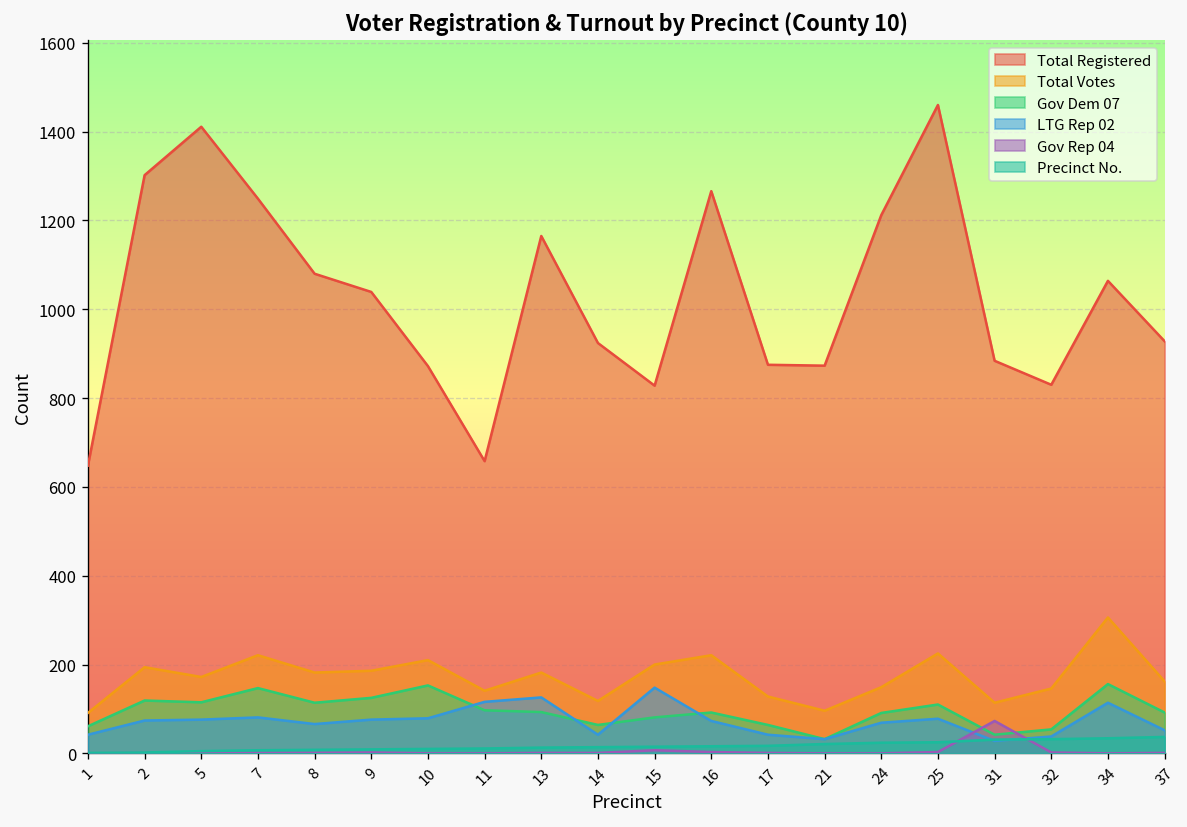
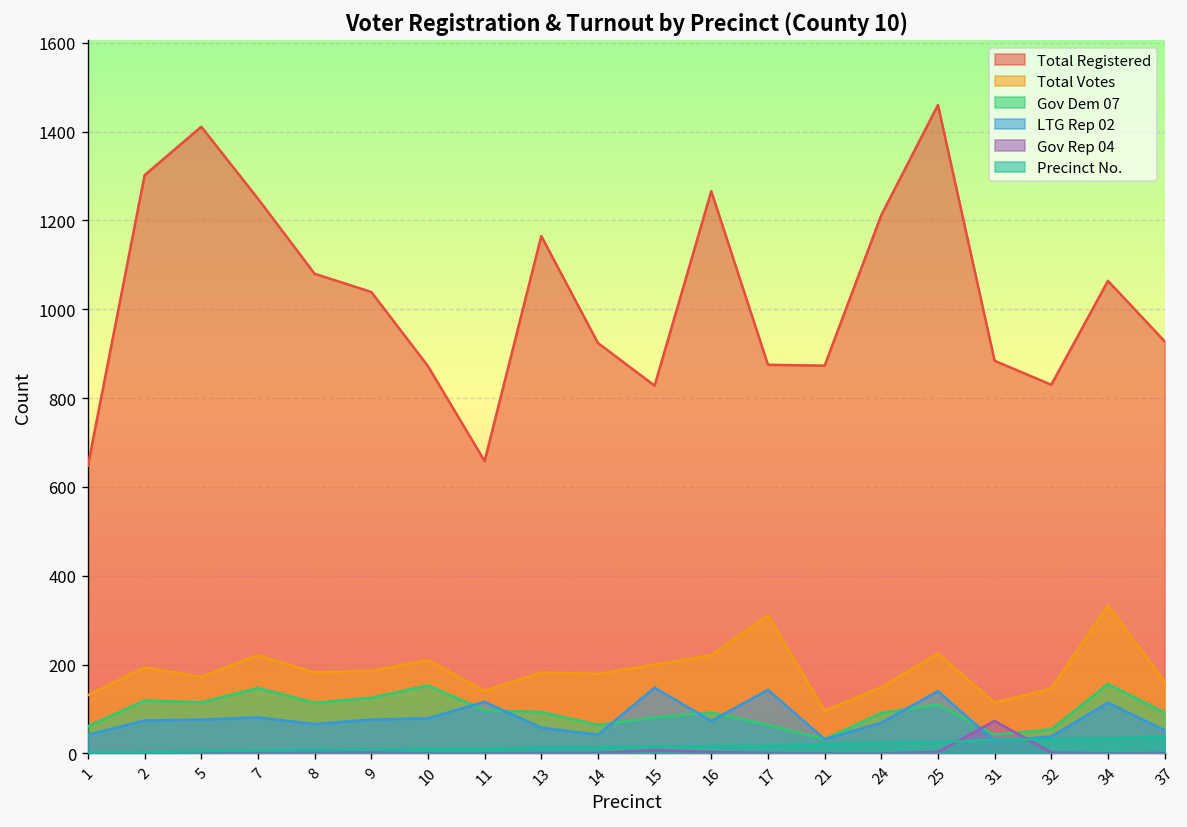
Total Votes, 1: 90 -> 130
LTG Rep 02, 13: 130 -> 60
Total Votes, 14: 120 -> 180
Total Votes, 17: 130 -> 310
LTG Rep 02, 17: 40 -> 140
LTG Rep 02, 25: 80 -> 140
Total Votes, 34: 310 -> 330
